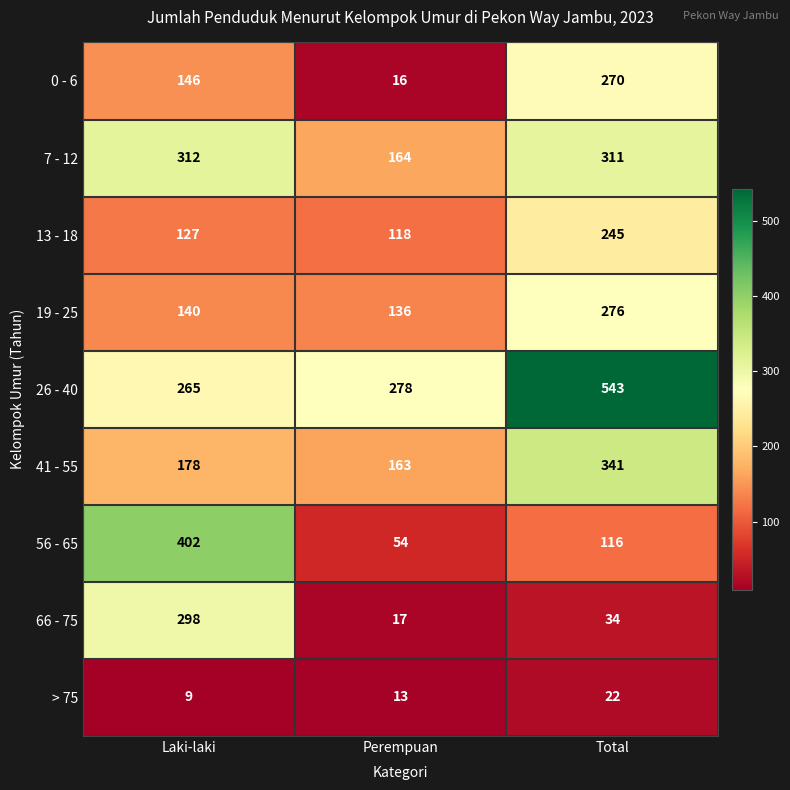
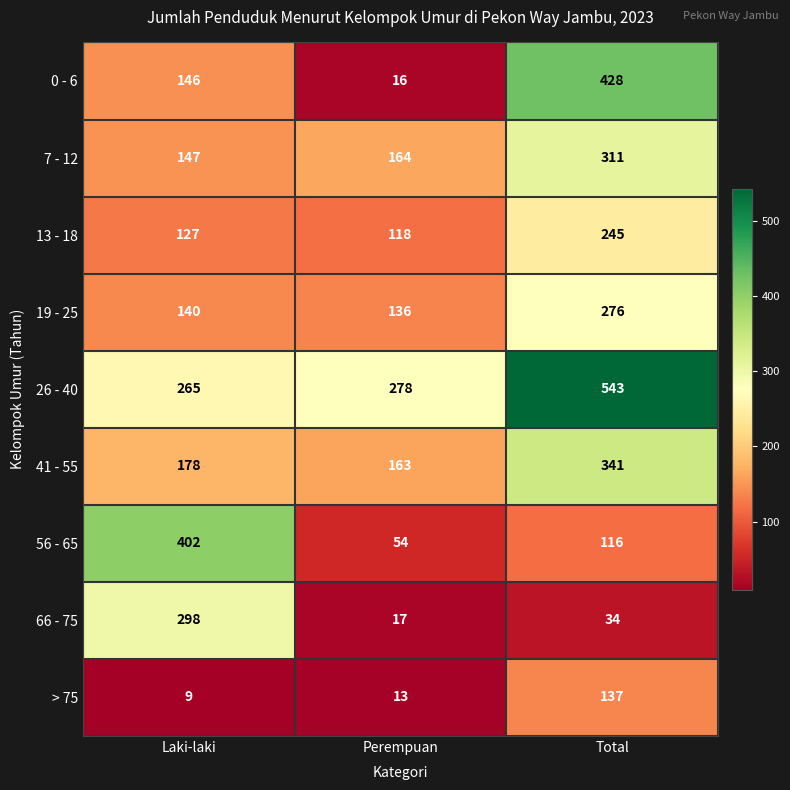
0 - 6, Total: 270 -> 428
7 - 12, Laki-laki: 312 -> 147
> 75, Total: 22 -> 137
